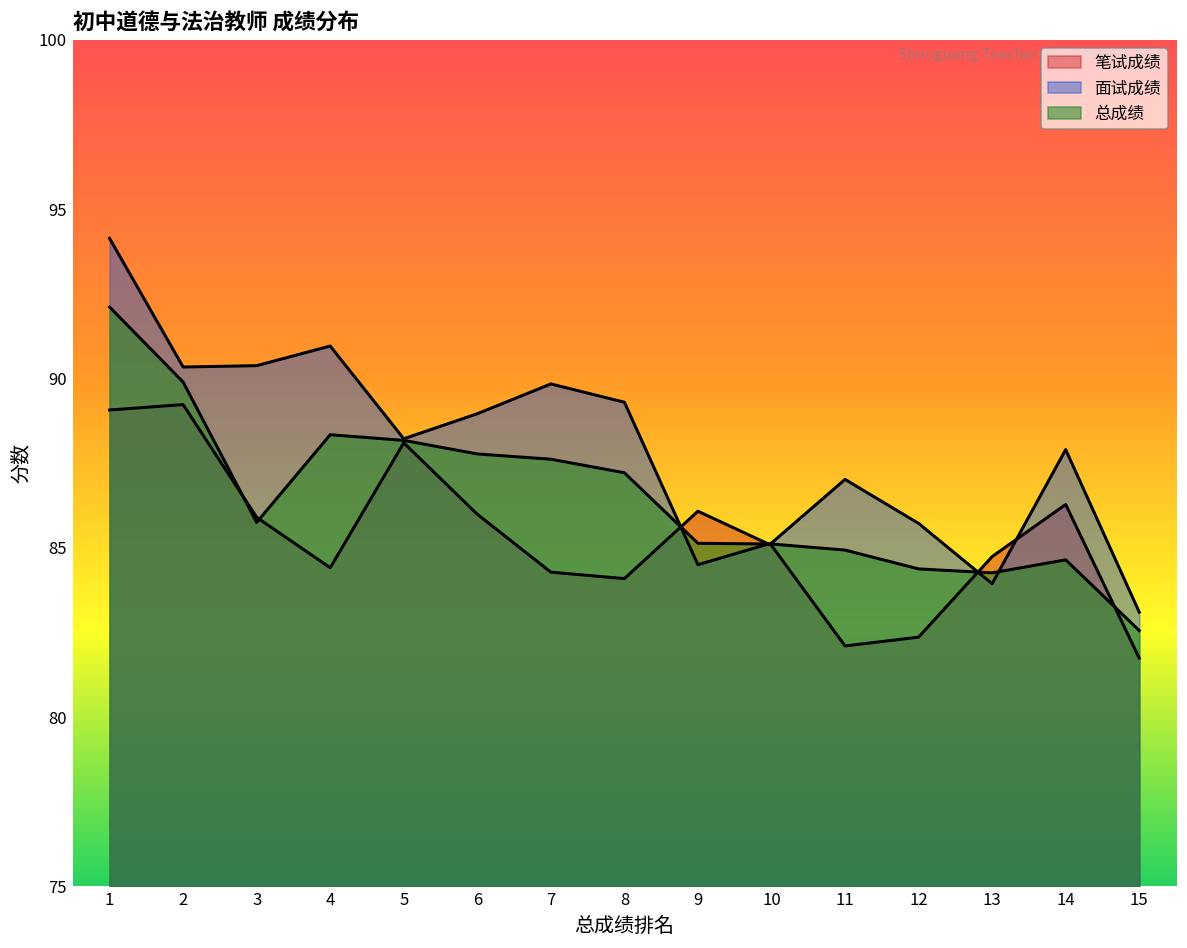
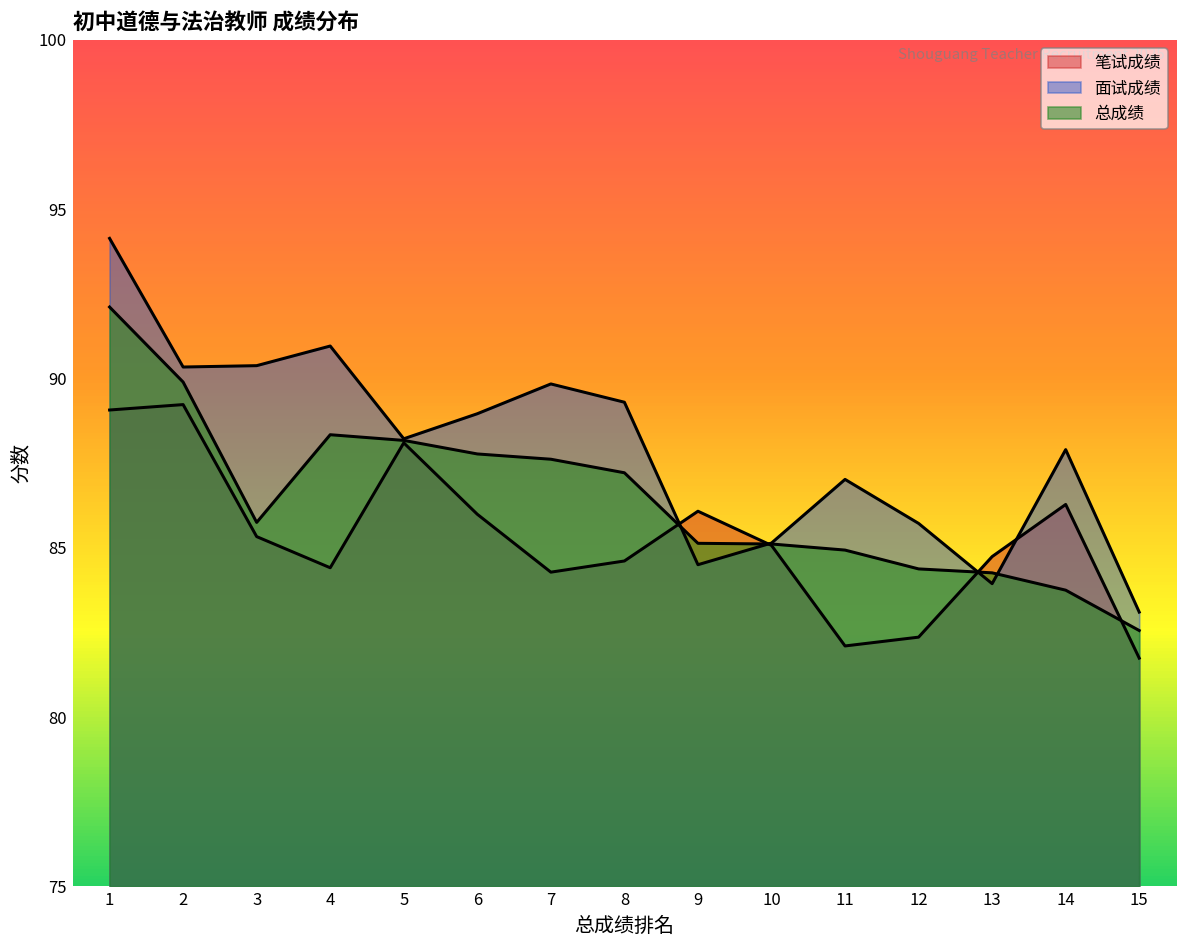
笔试成绩, 3: 85.9 -> 85.3
笔试成绩, 8: 84.1 -> 84.6
总成绩, 14: 84.6 -> 83.7
